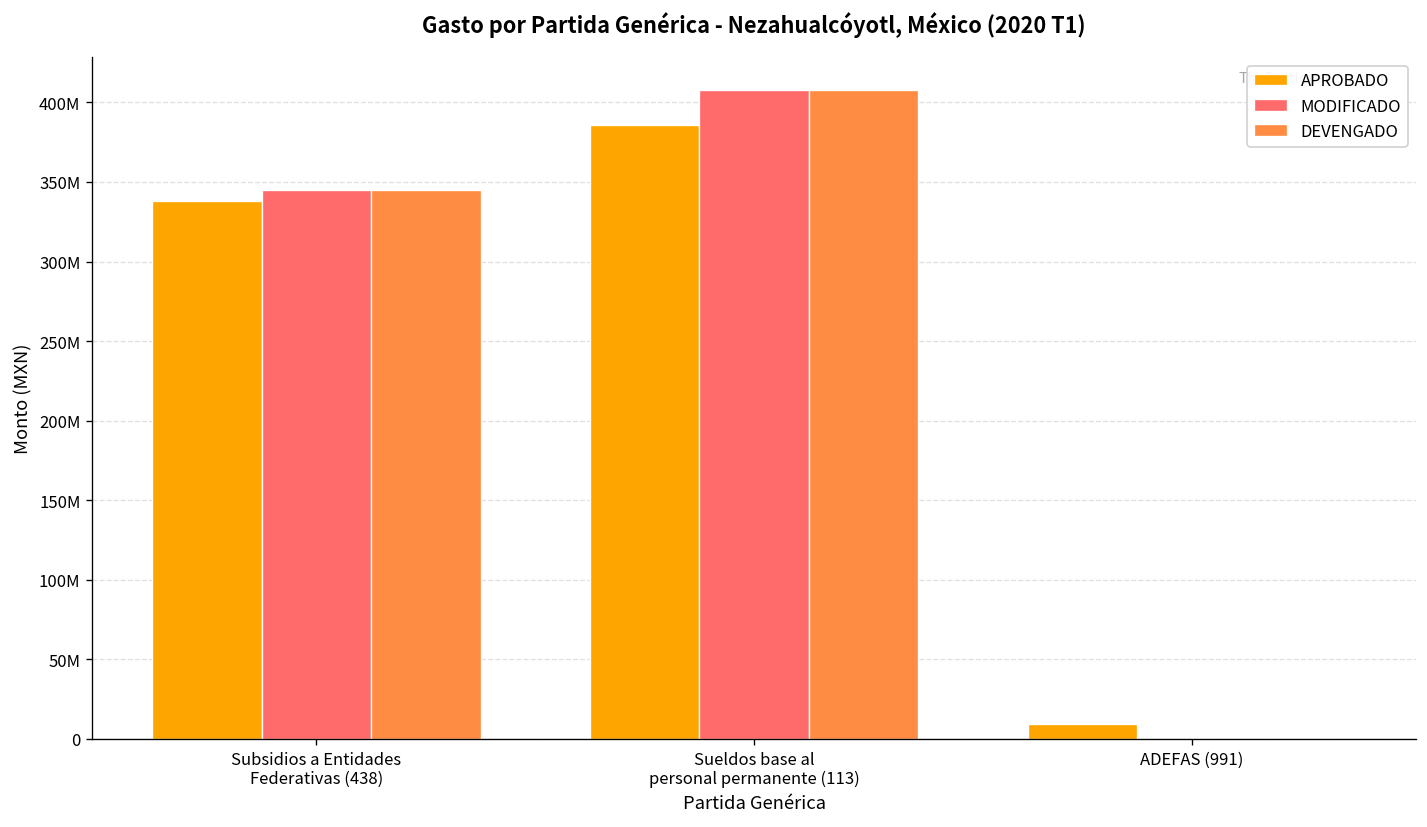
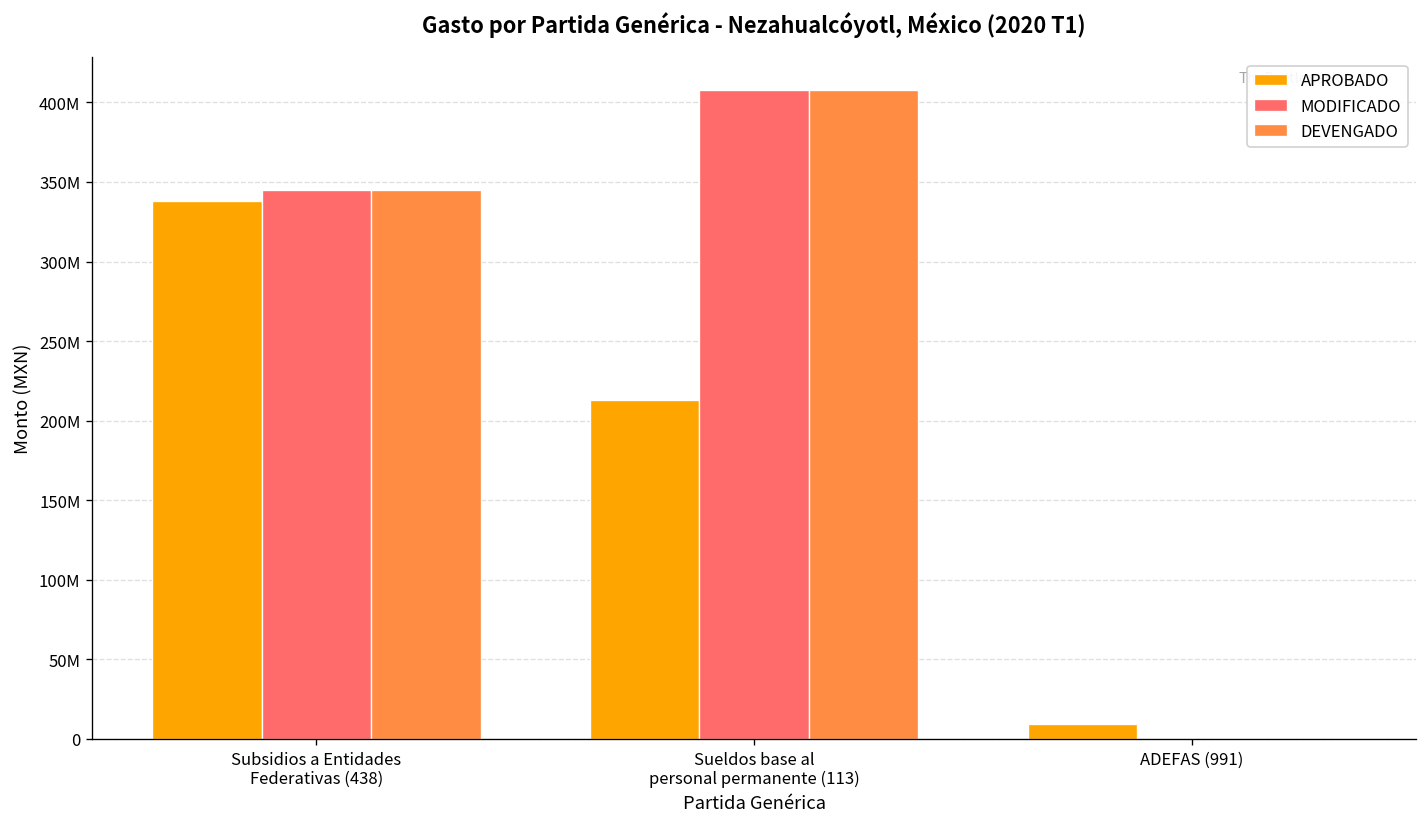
APROBADO, Sueldos base al personal permanente (113): 386000000 -> 213000000
